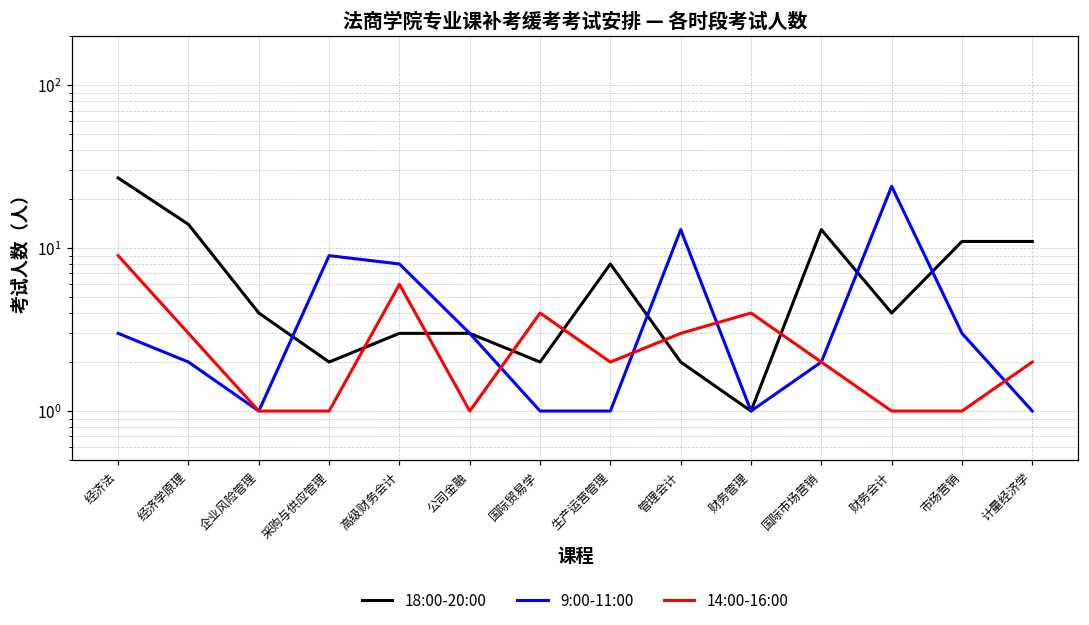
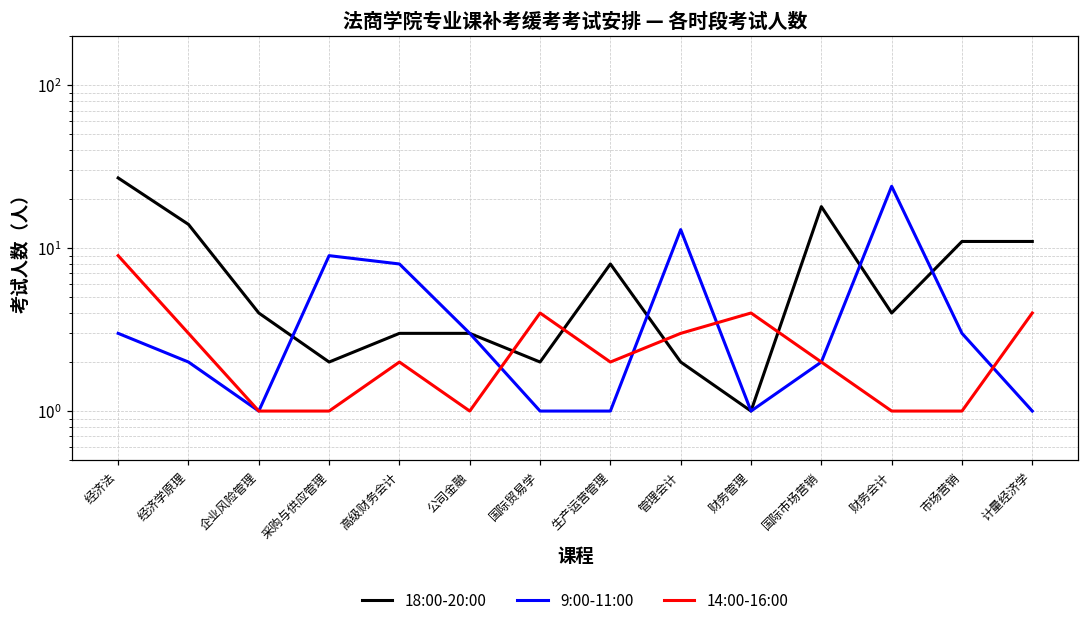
14:00-16:00, 高级财务会计: 6 -> 2
18:00-20:00, 国际市场营销: 13 -> 18
14:00-16:00, 计量经济学: 2 -> 4
